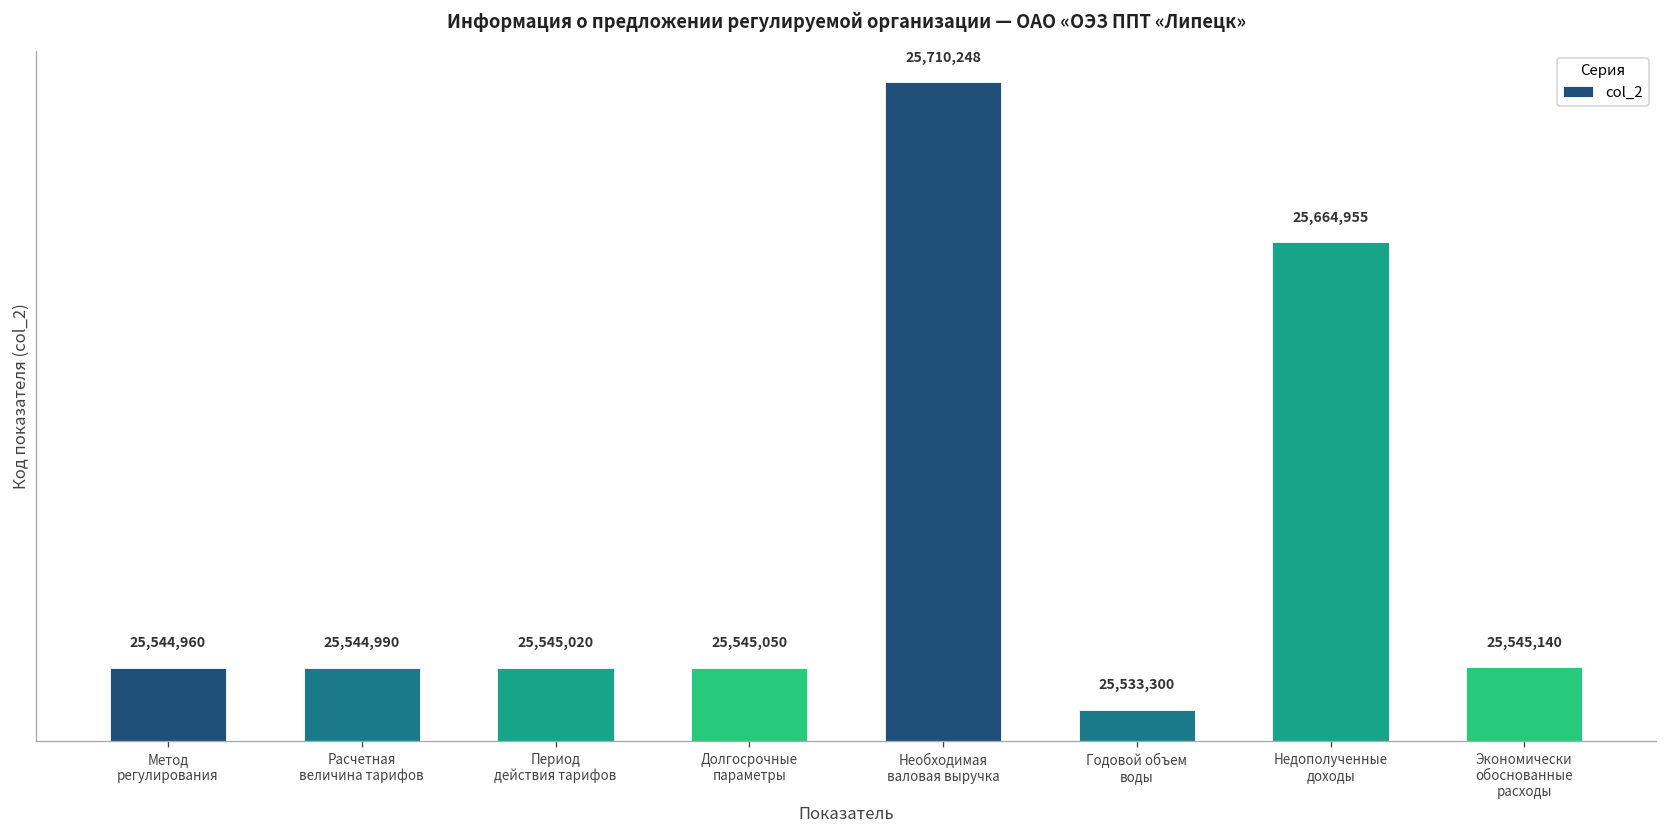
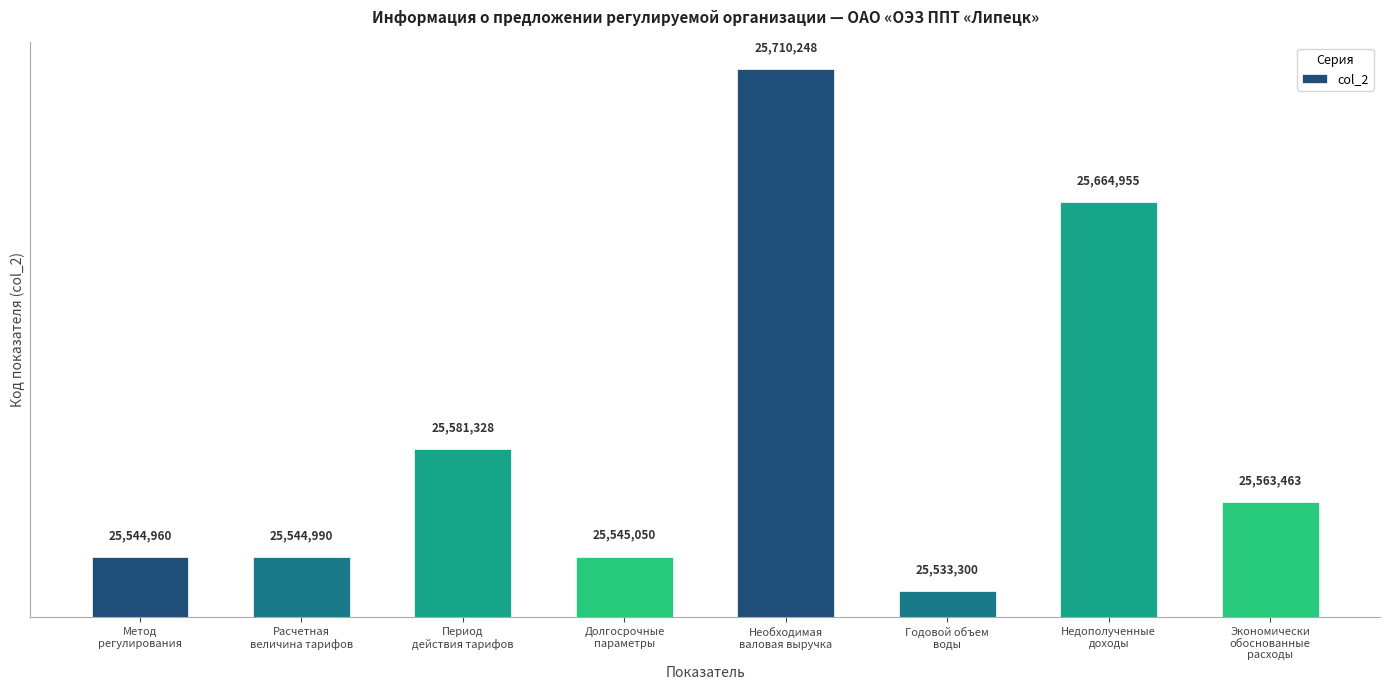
Период действия тарифов: 25,545,020 -> 25,581,328
Экономически обоснованные расходы: 25,545,140 -> 25,563,463
